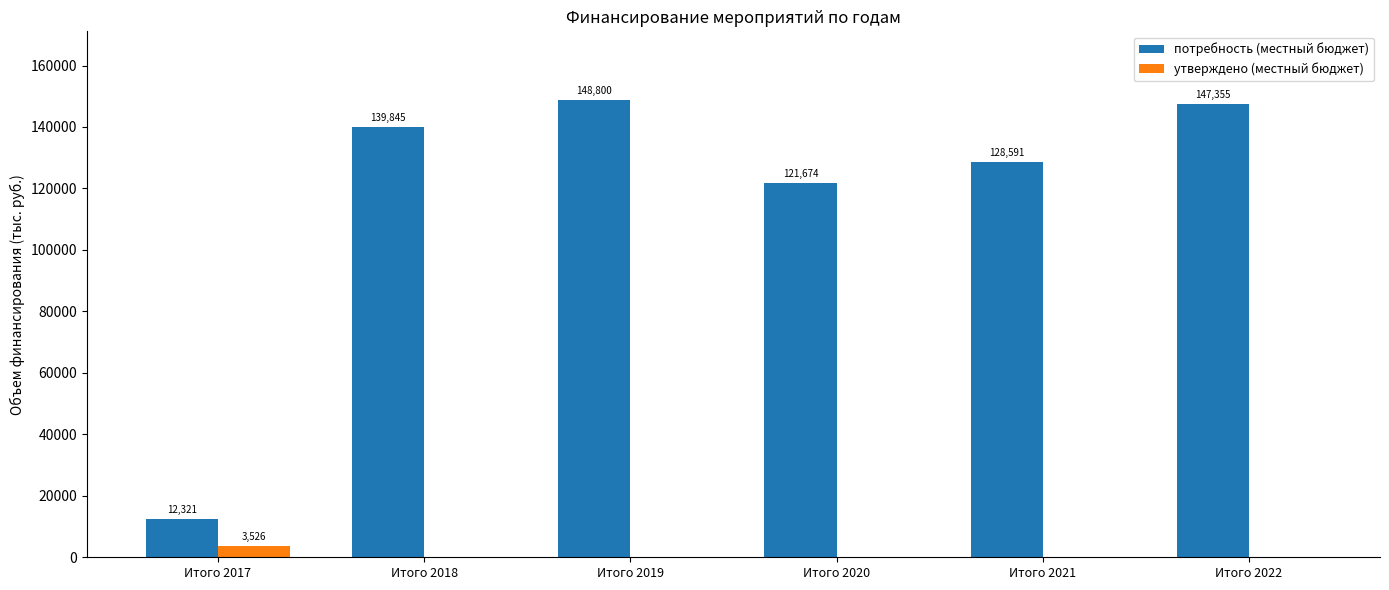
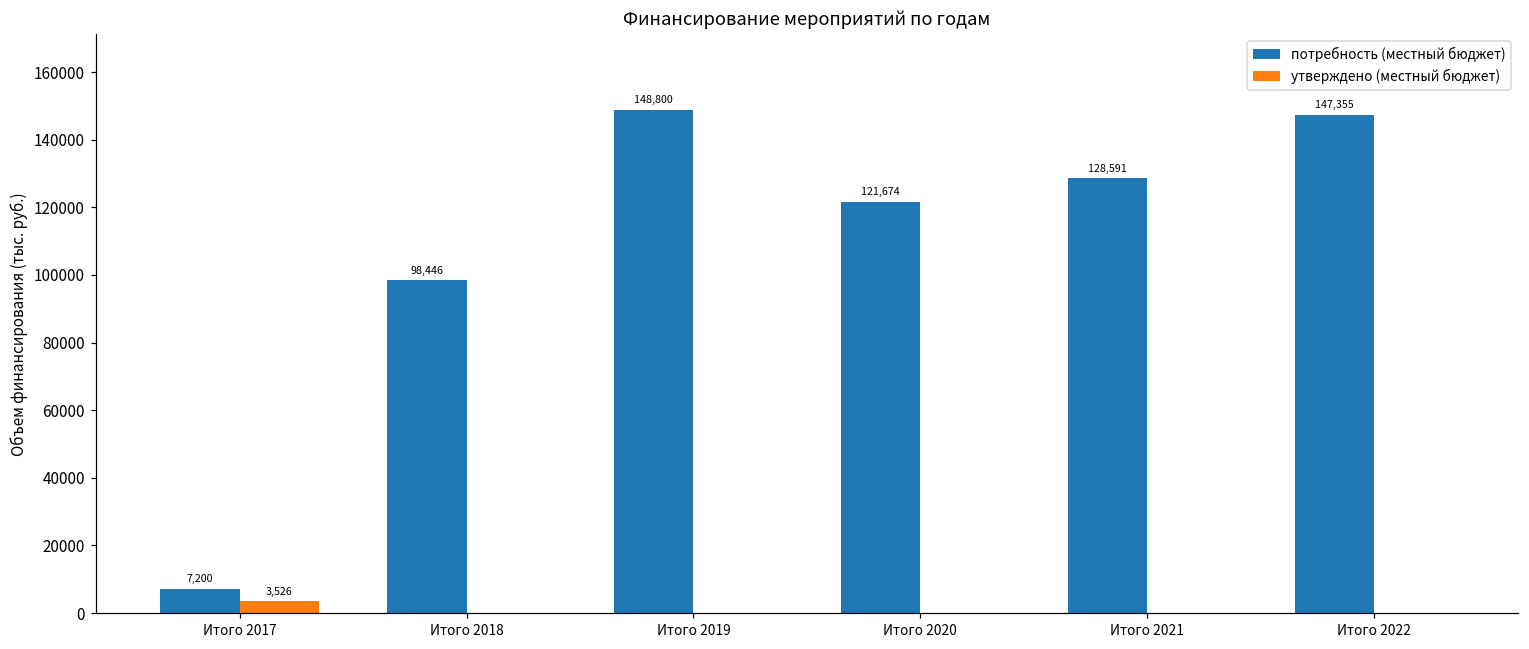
потребность (местный бюджет), Итого 2017: 12,321 -> 7,200
потребность (местный бюджет), Итого 2018: 139,845 -> 98,446
